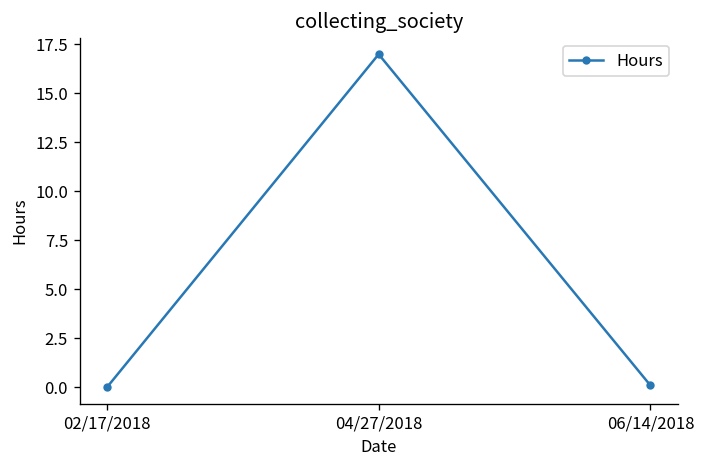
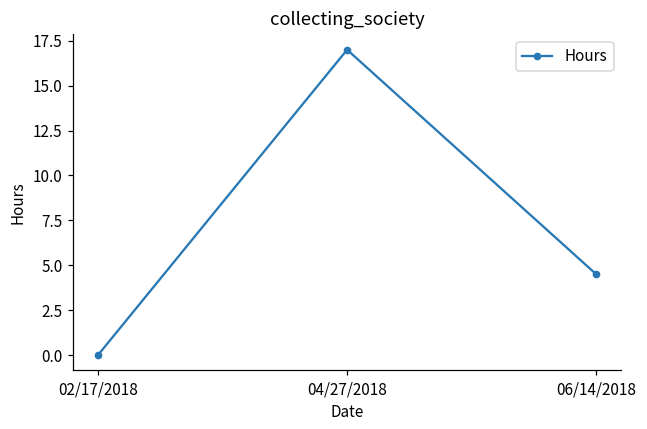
06/14/2018: 0.1 -> 4.5
